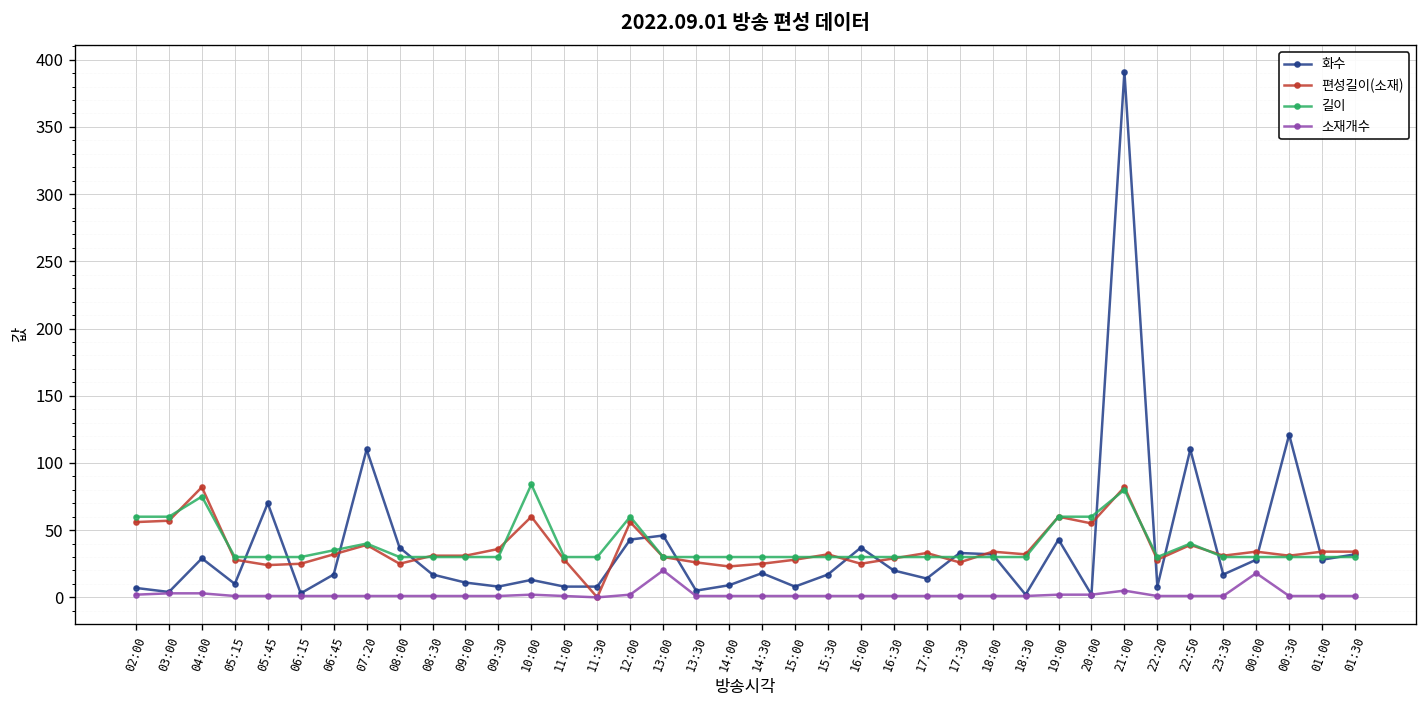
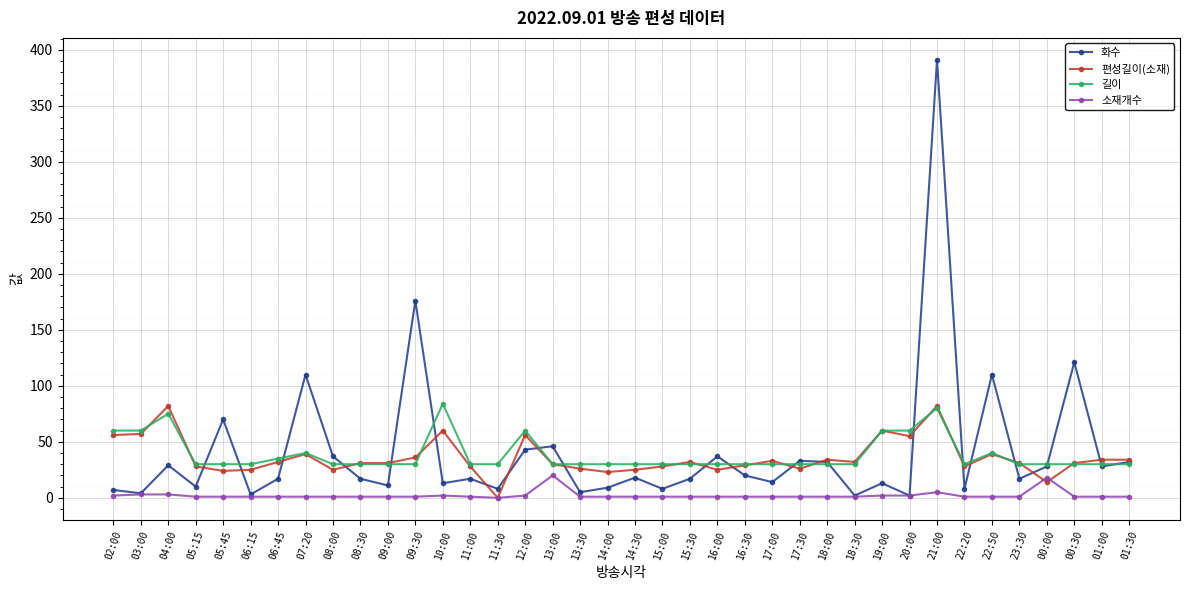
화수, 09:30: 8 -> 176
화수, 11:00: 8 -> 17
화수, 19:00: 43 -> 13
편성길이(소재), 00:00: 34 -> 14
